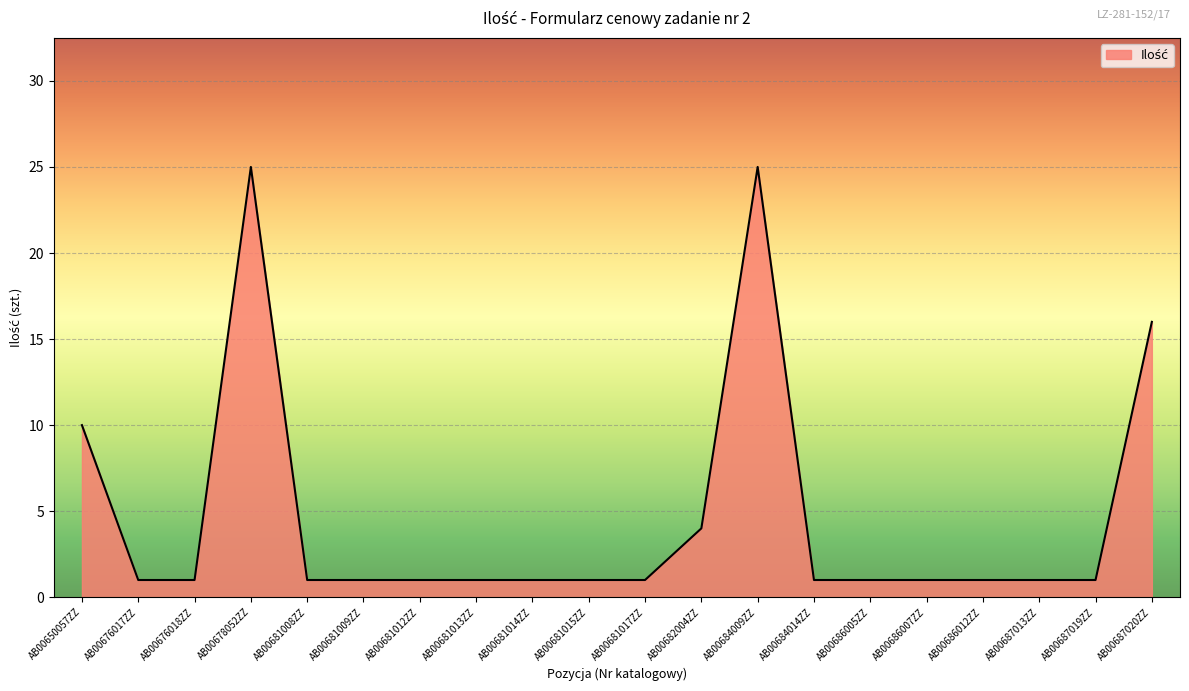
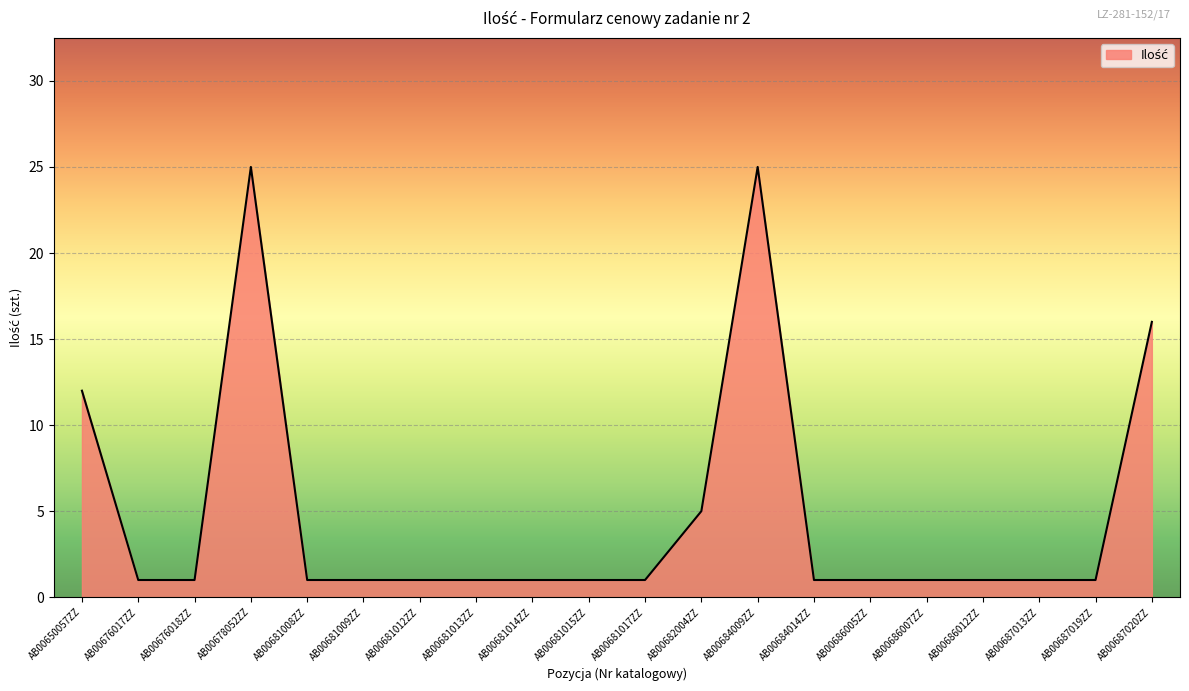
AB00650057ZZ: 10 -> 12
AB00682004ZZ: 4 -> 5
